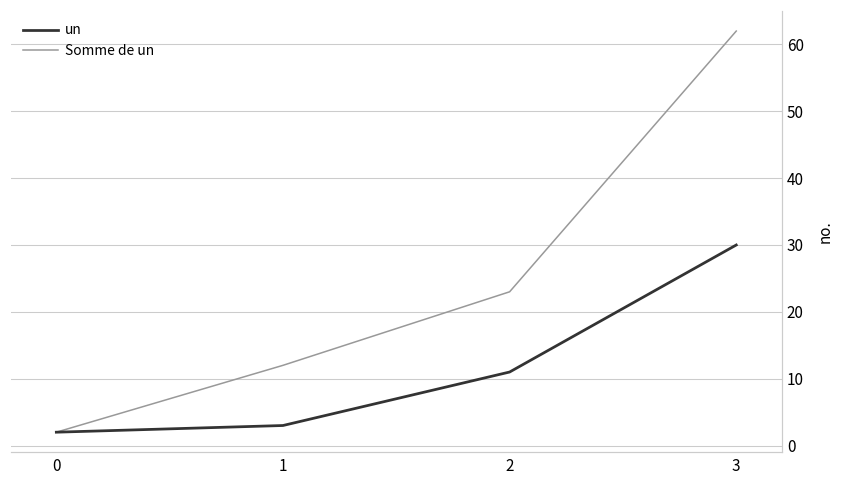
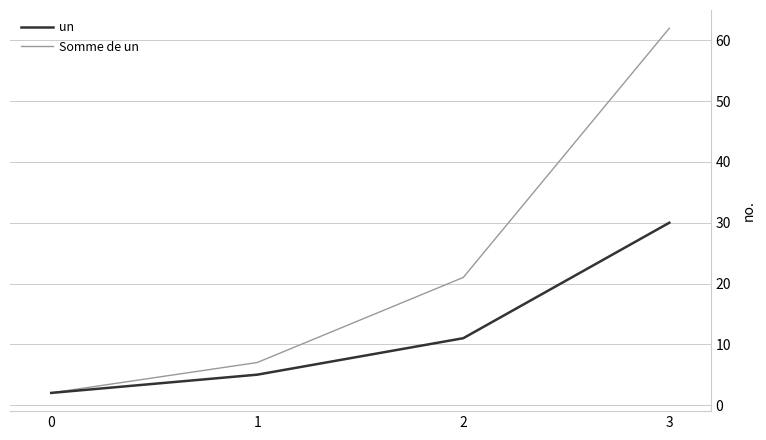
un, 1: 3 -> 5
Somme de un, 1: 12 -> 7
Somme de un, 2: 23 -> 21
